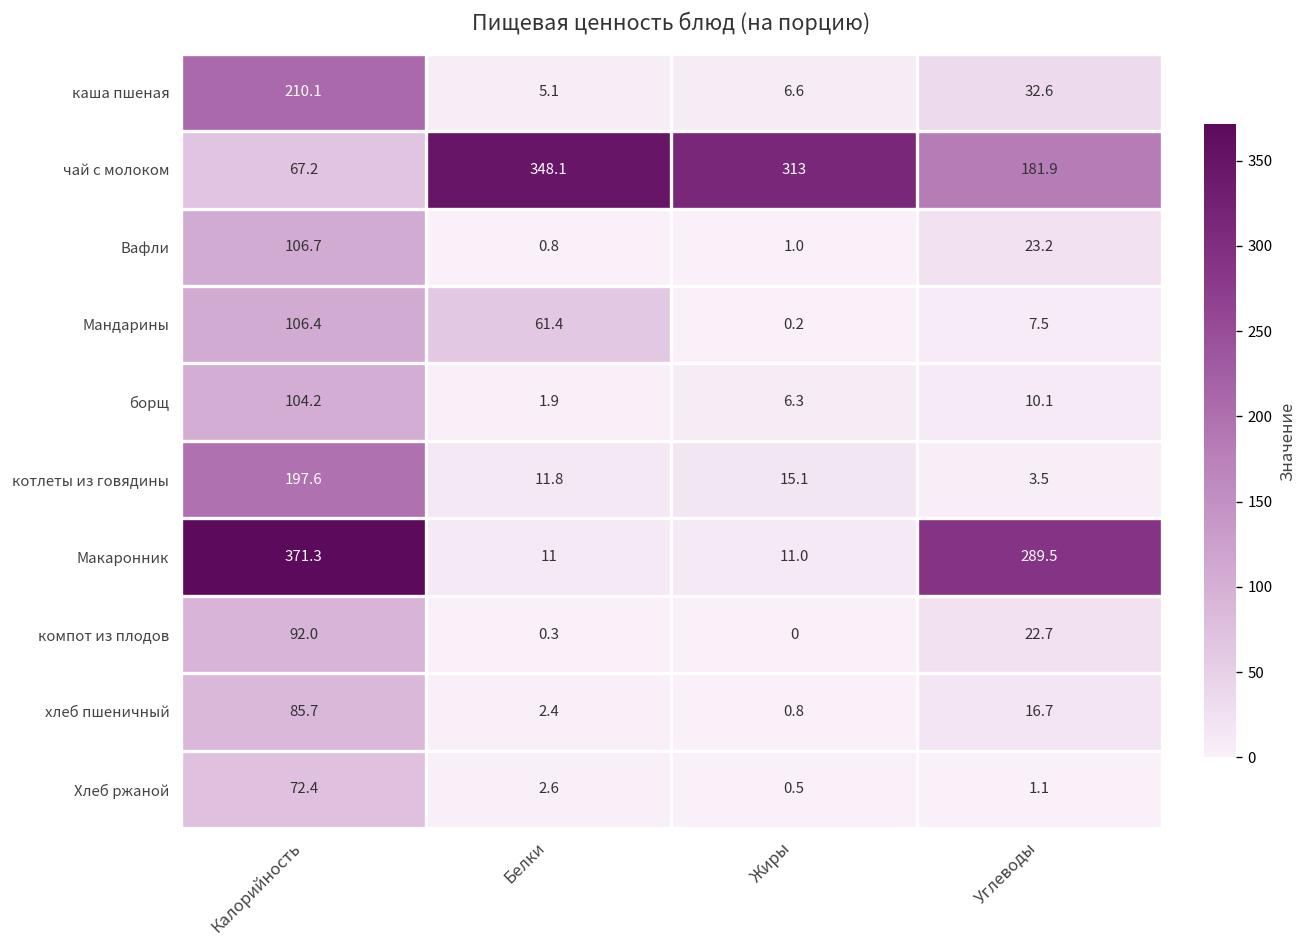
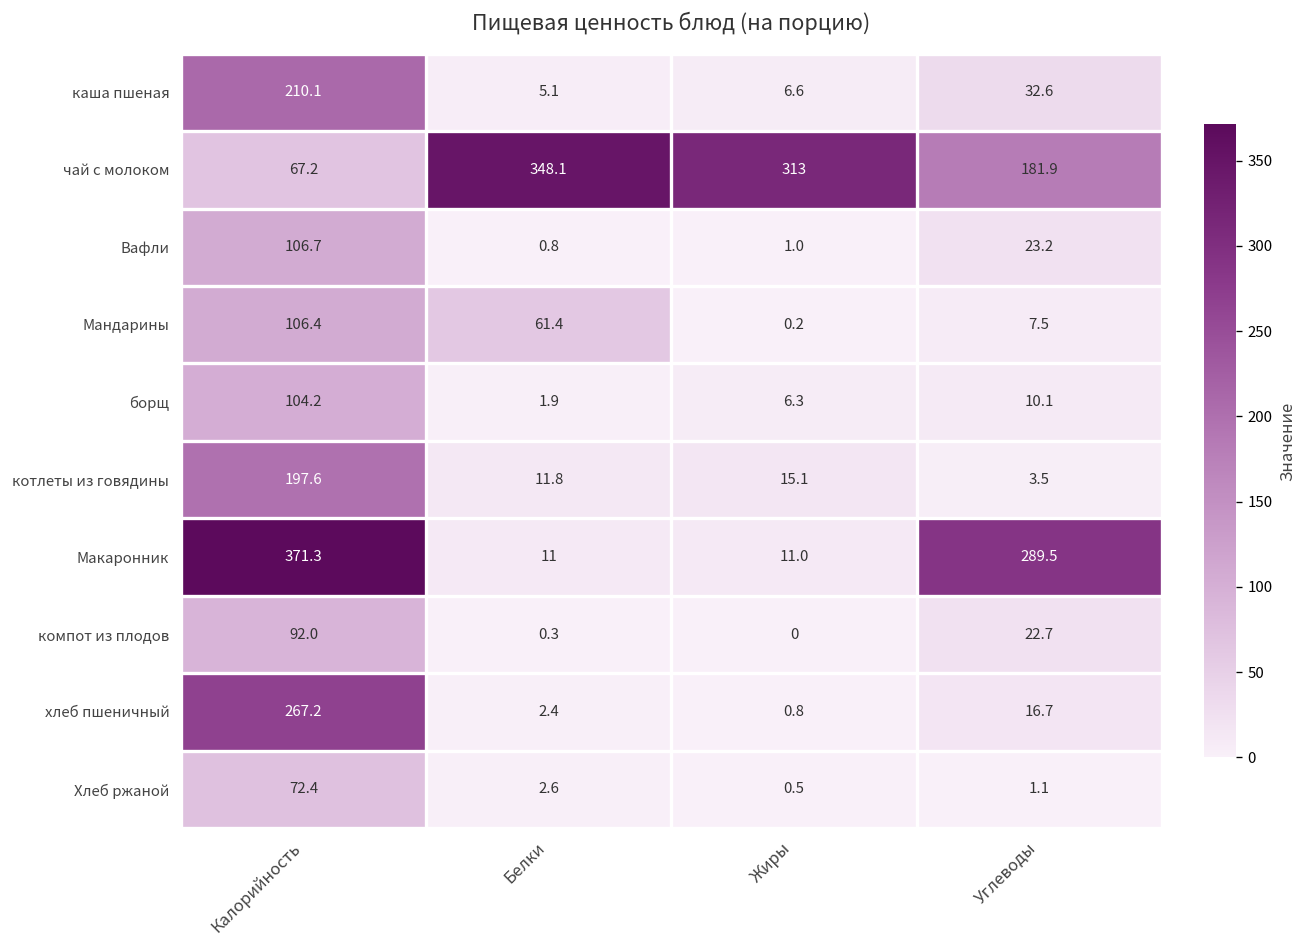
хлеб пшеничный, Калорийность: 85.7 -> 267.2
